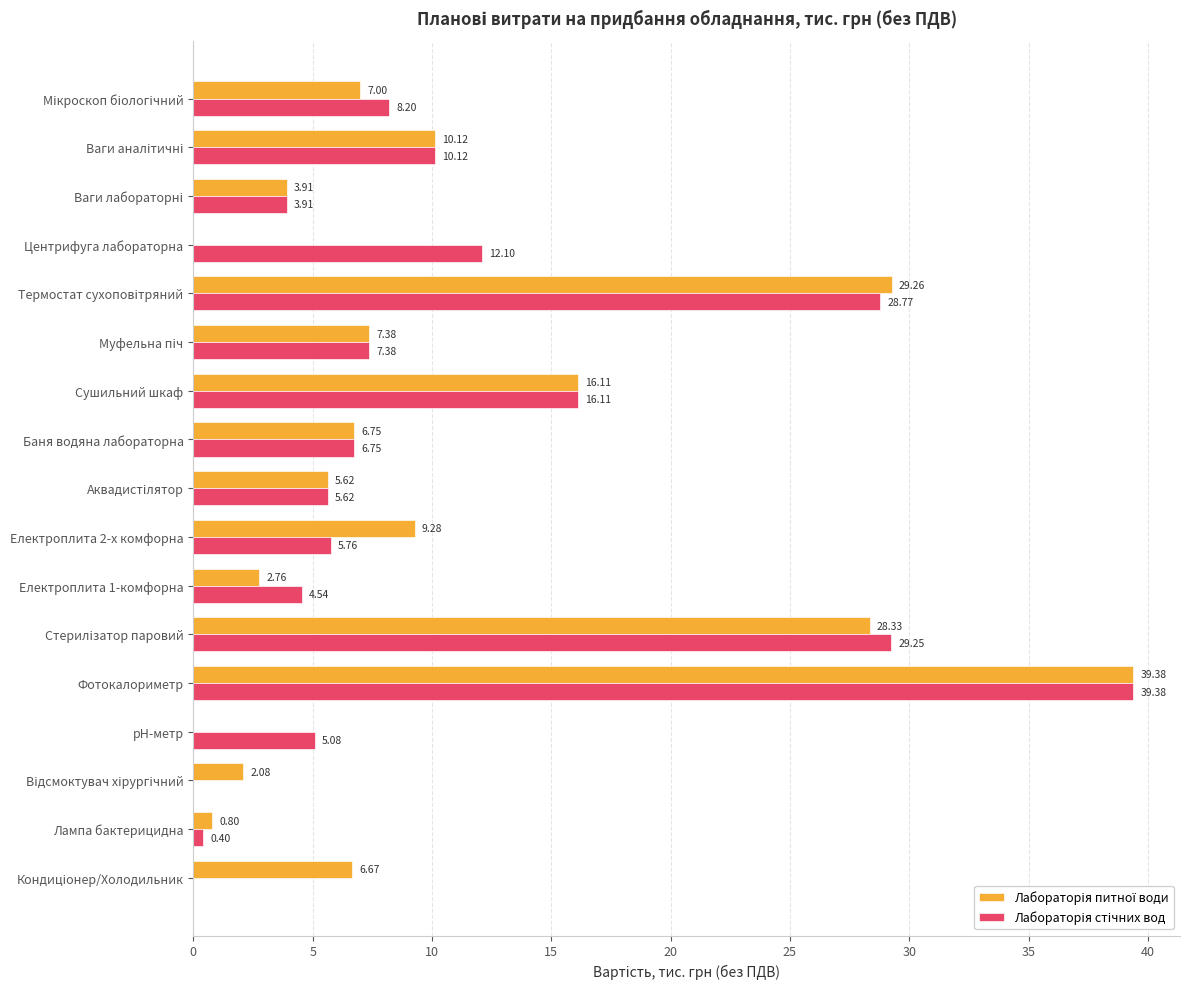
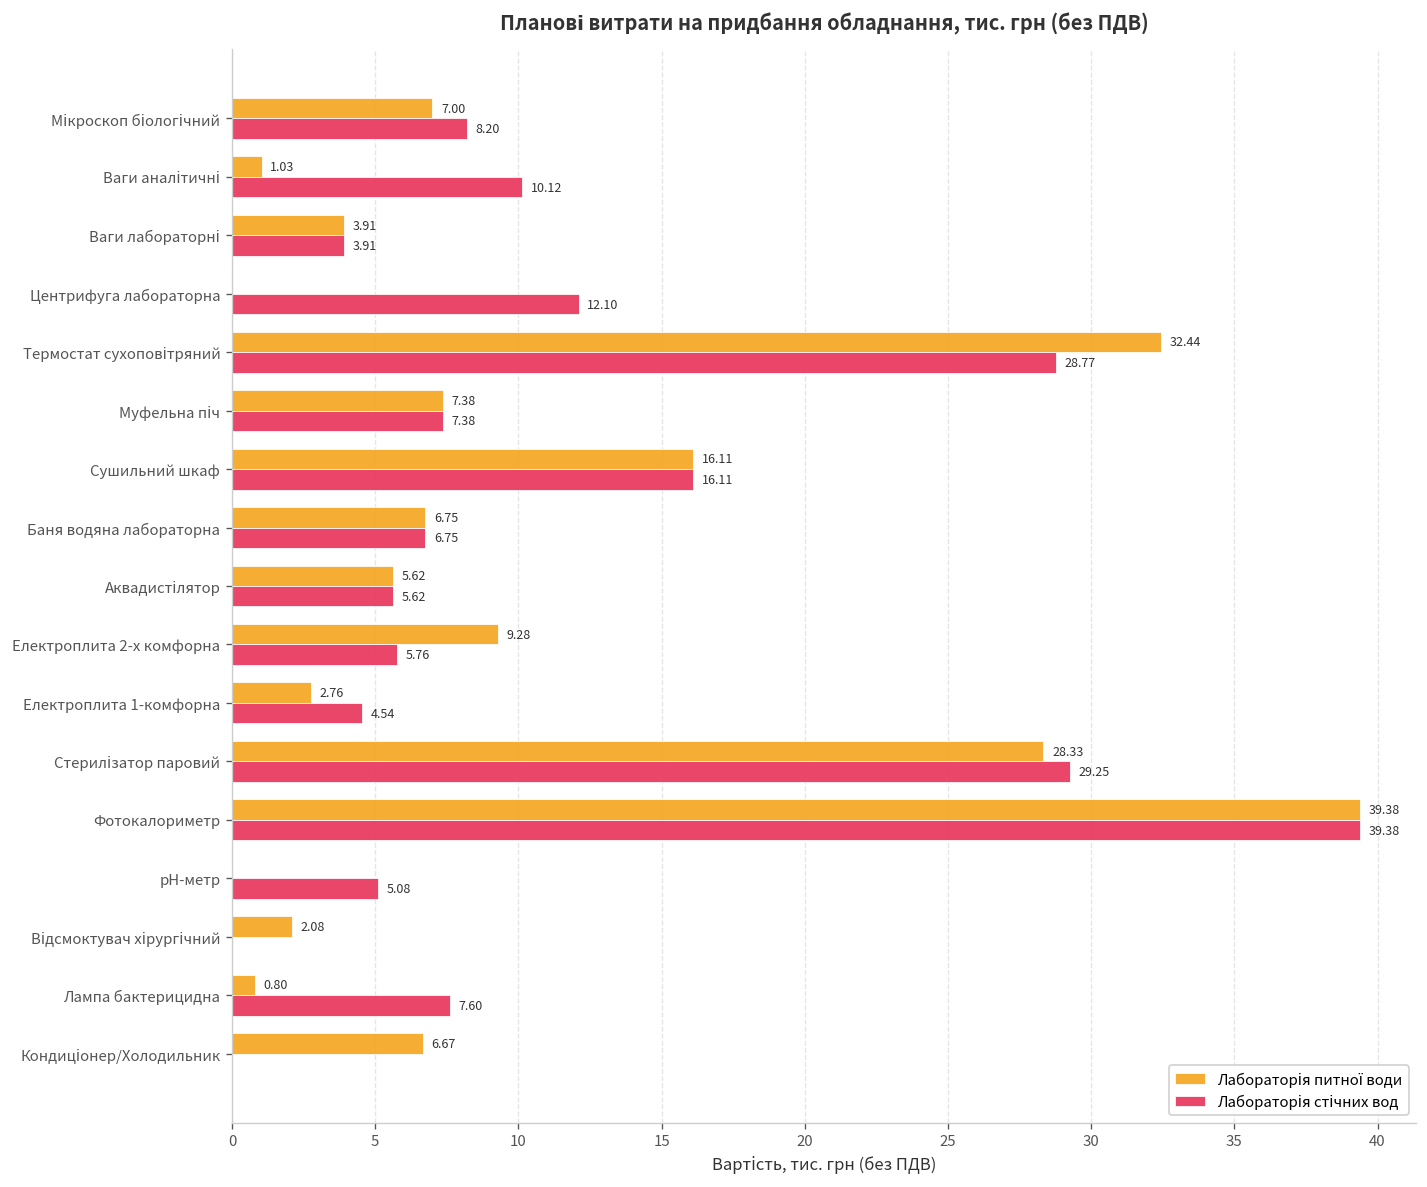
Лабораторія питної води, Ваги аналітичні: 10.12 -> 1.03
Лабораторія питної води, Термостат сухоповітряний: 29.26 -> 32.44
Лабораторія стічних вод, Лампа бактерицидна: 0.40 -> 7.60
